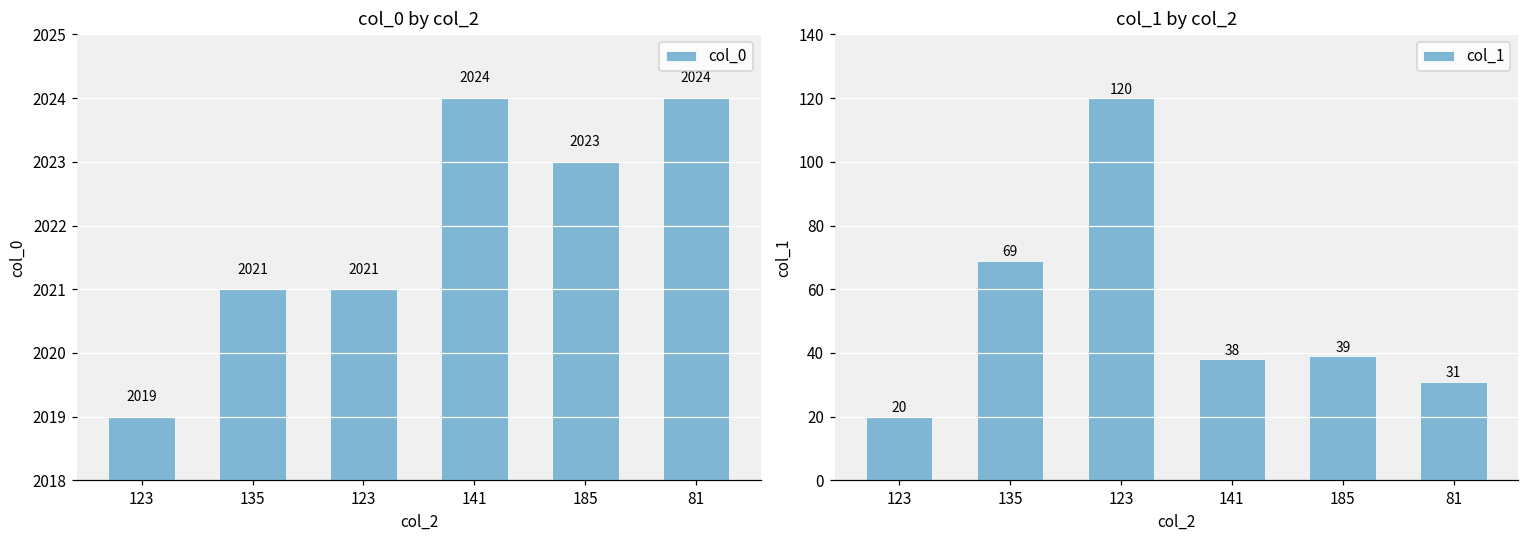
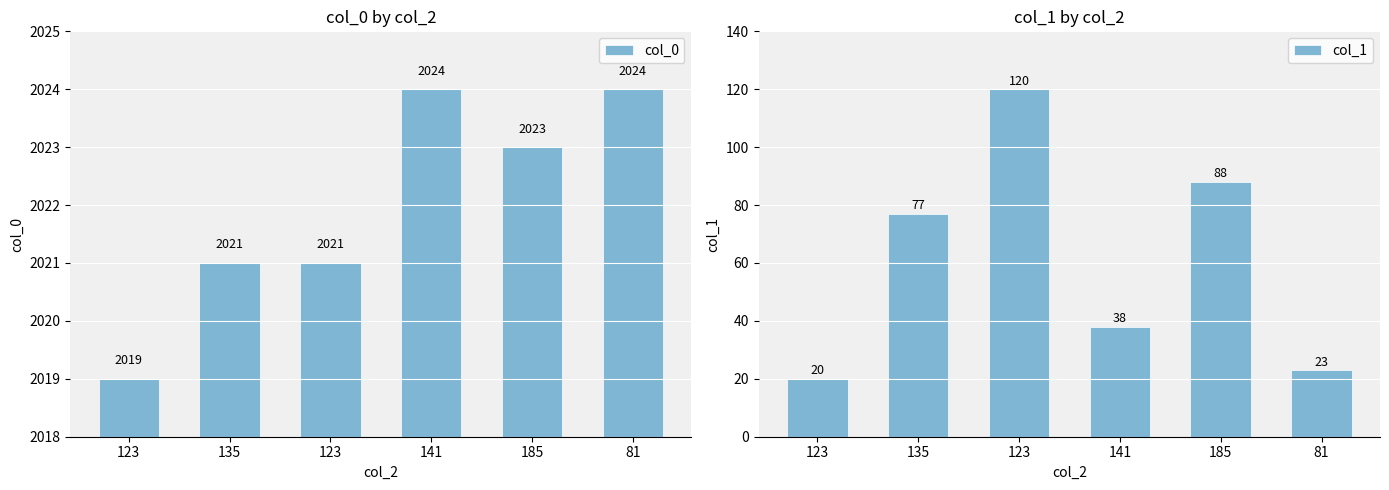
col_1 by col_2, 135: 69 -> 77
col_1 by col_2, 185: 39 -> 88
col_1 by col_2, 81: 31 -> 23
